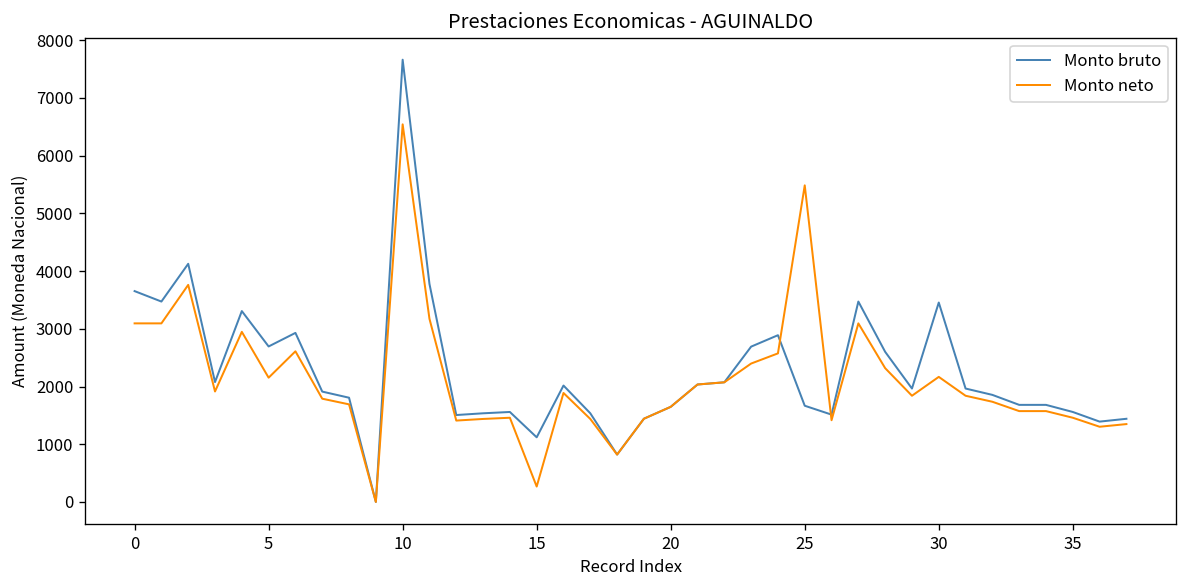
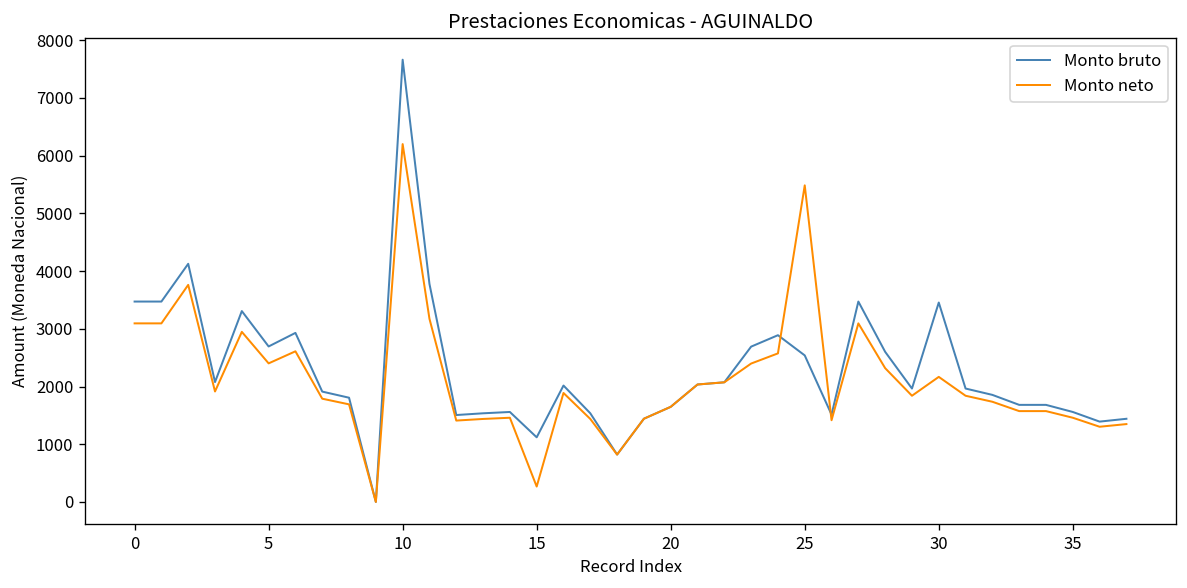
Monto bruto, 0: 3700 -> 3500
Monto neto, 5: 2200 -> 2400
Monto neto, 10: 6500 -> 6200
Monto bruto, 25: 1700 -> 2500
